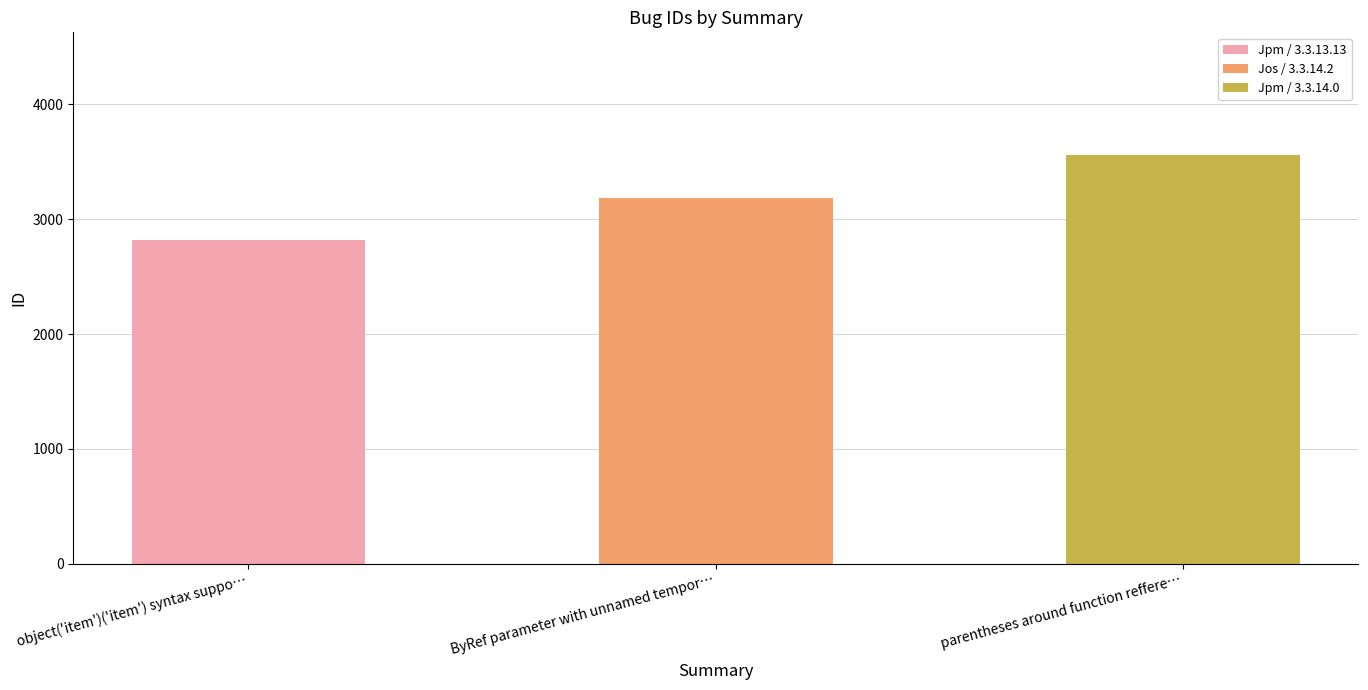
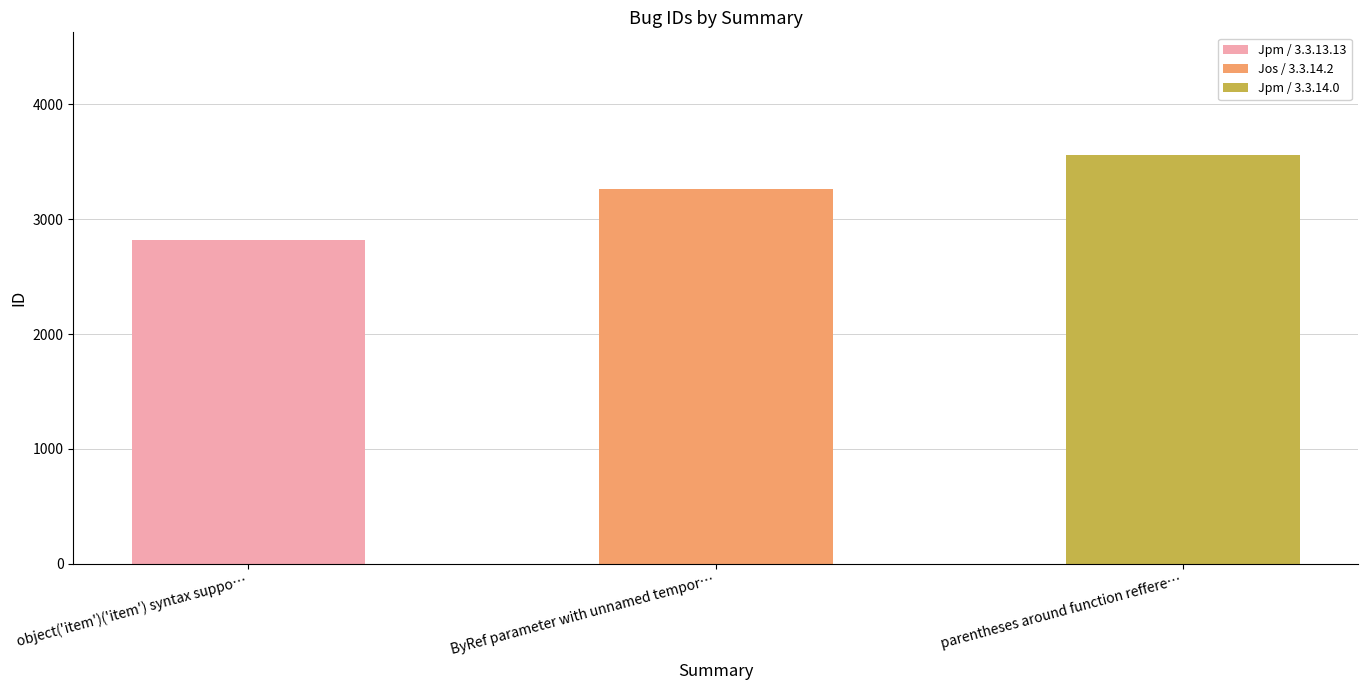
Jos / 3.3.14.2, ByRef parameter with unnamed tempor…: 3190 -> 3270
